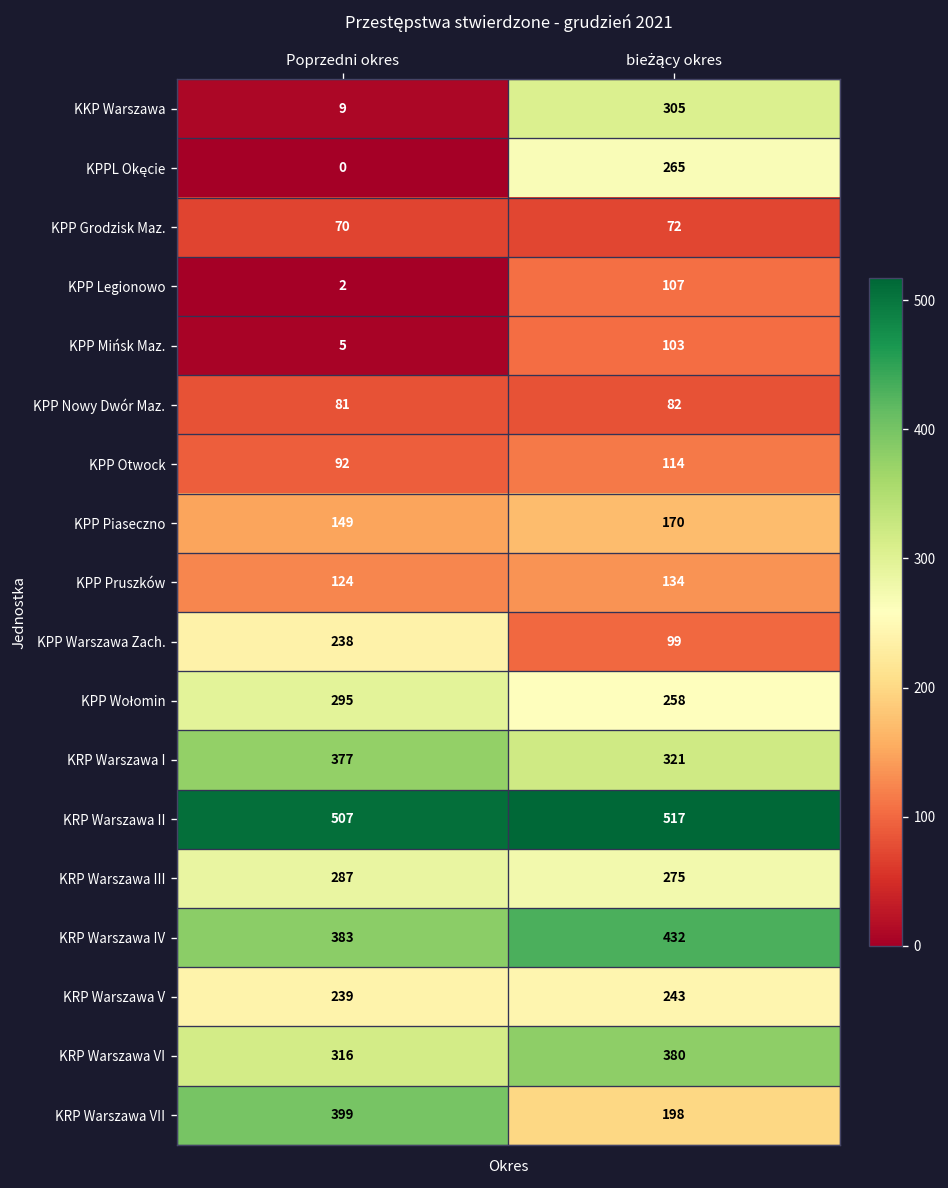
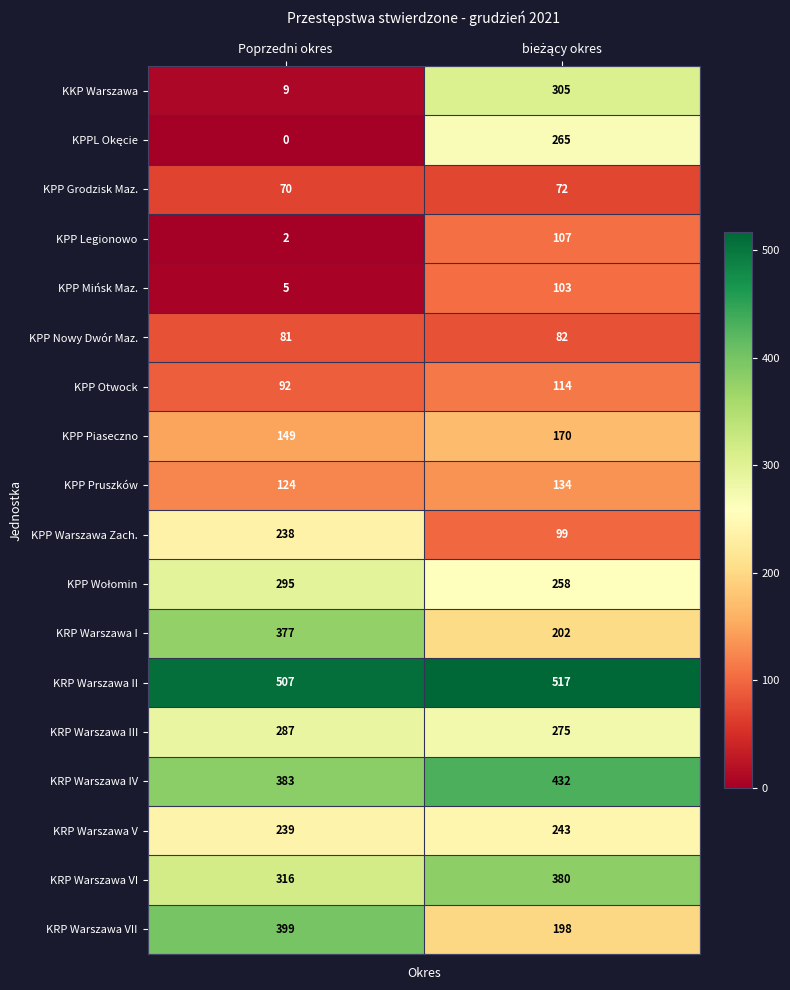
KRP Warszawa I, bieżący okres: 321 -> 202
